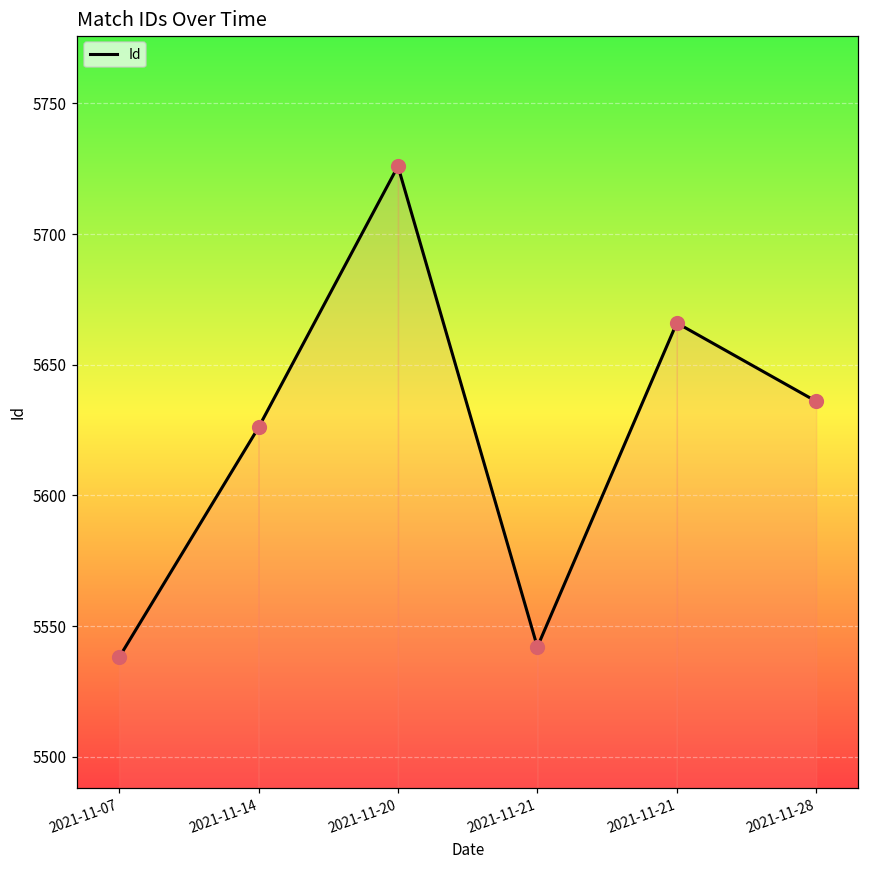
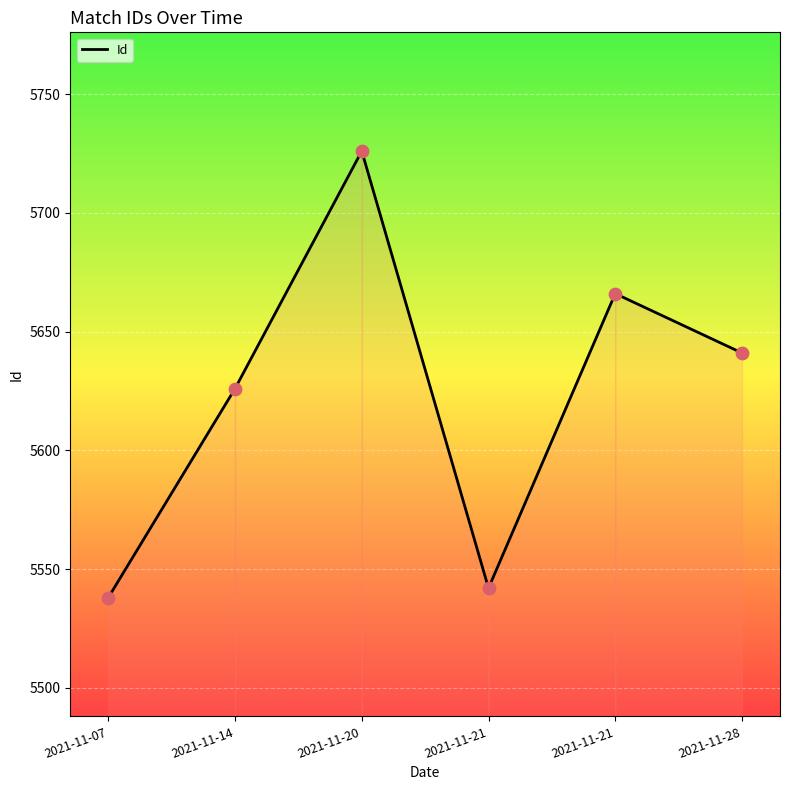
Id, 2021-11-28: 5636 -> 5641
